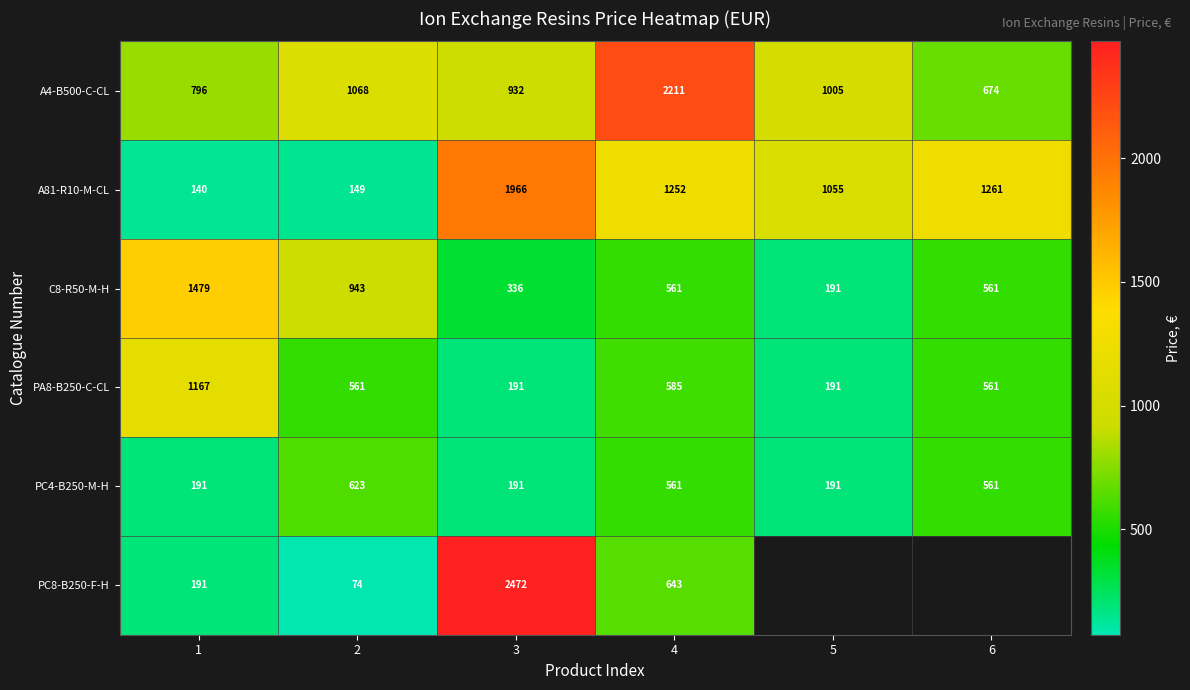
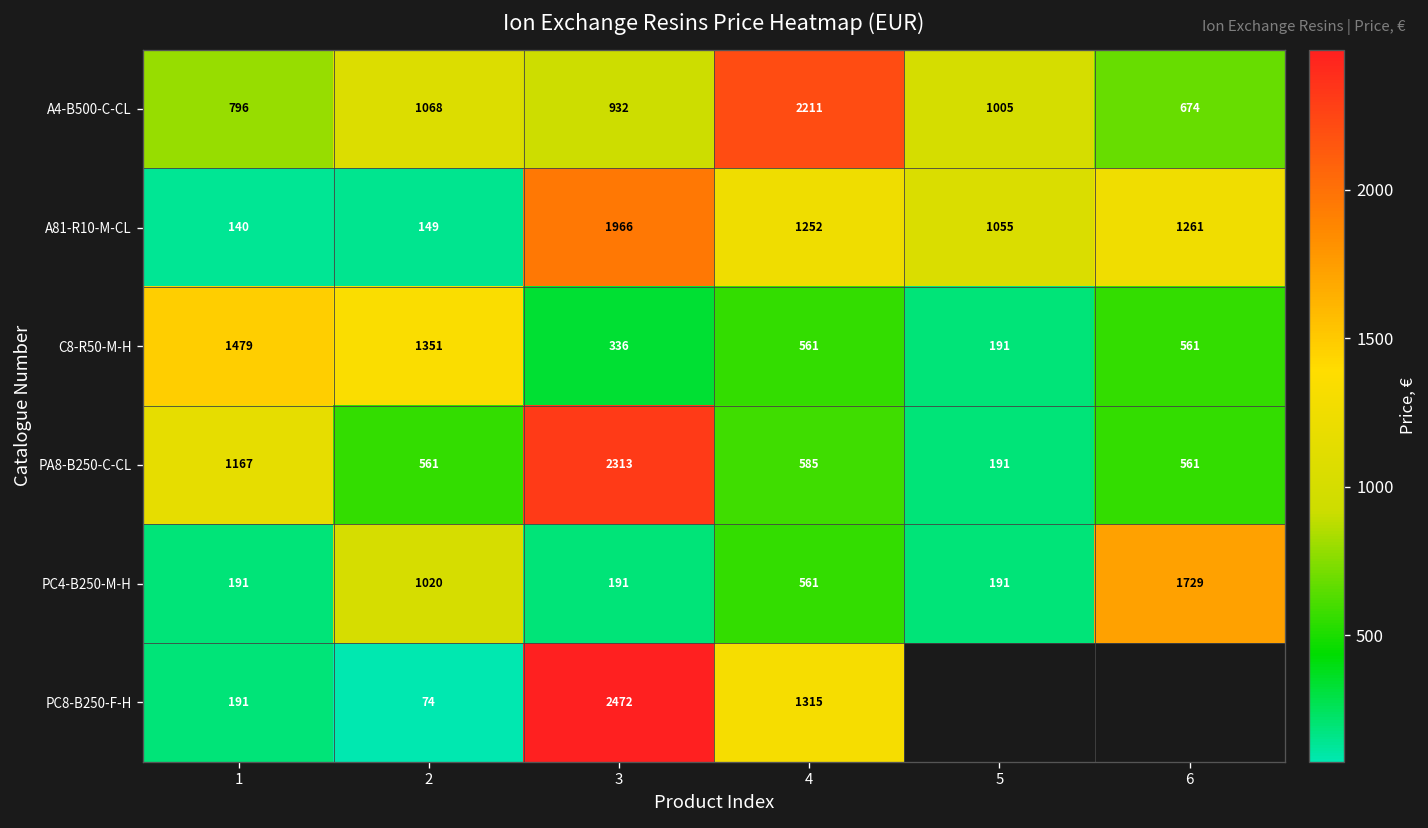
C8-R50-M-H, 2: 943 -> 1351
PA8-B250-C-CL, 3: 191 -> 2313
PC4-B250-M-H, 2: 623 -> 1020
PC4-B250-M-H, 6: 561 -> 1729
PC8-B250-F-H, 4: 643 -> 1315
